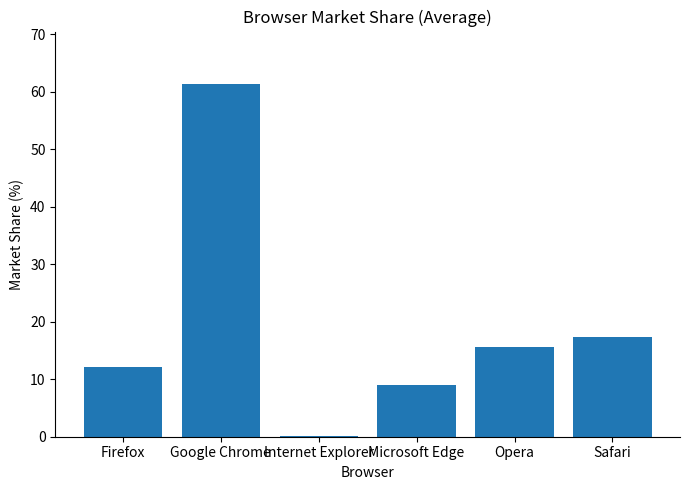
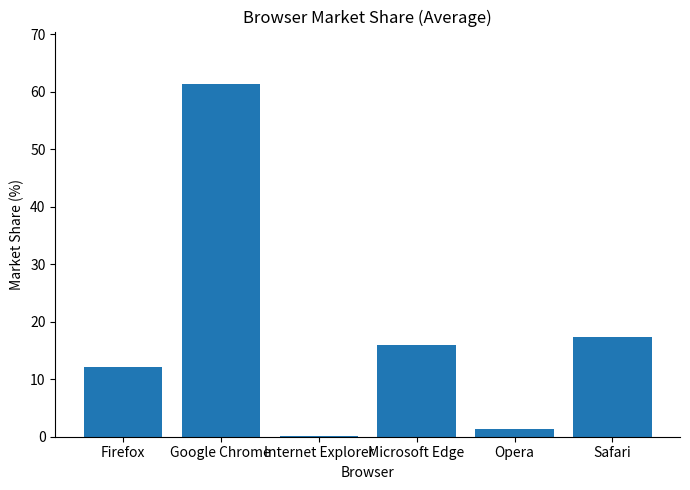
Microsoft Edge: 9 -> 16
Opera: 16 -> 1
